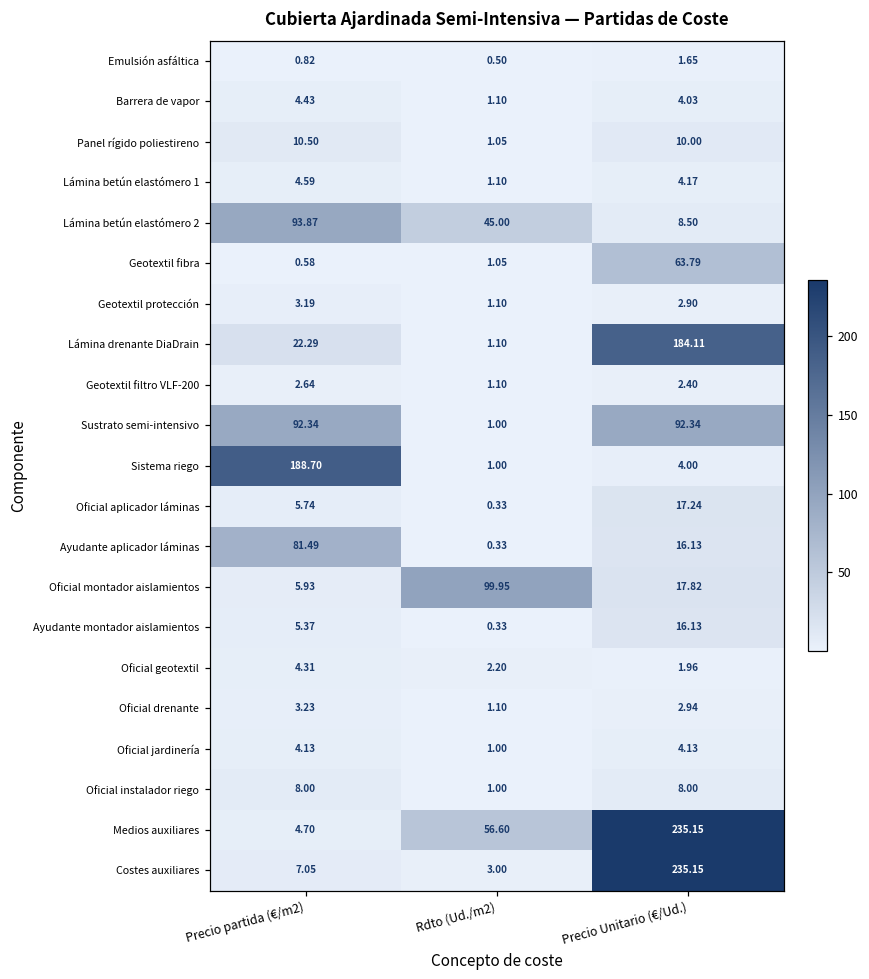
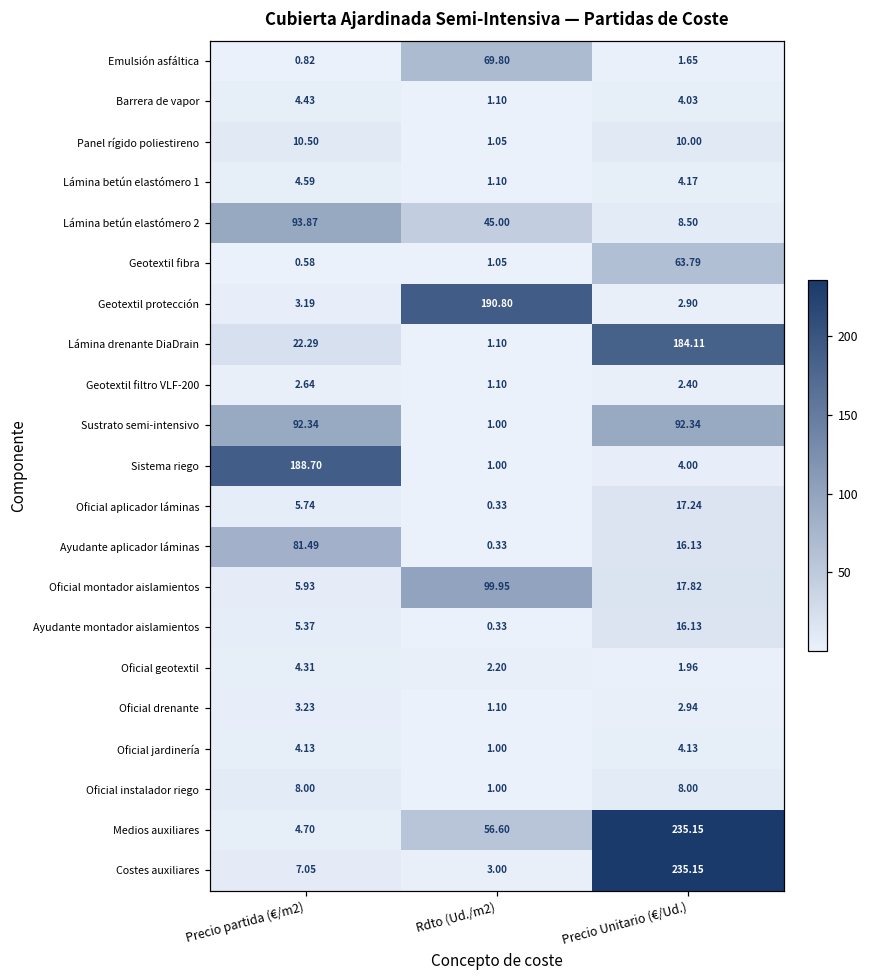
Emulsión asfáltica, Rdto (Ud./m2): 0.50 -> 69.80
Geotextil protección, Rdto (Ud./m2): 1.10 -> 190.80
